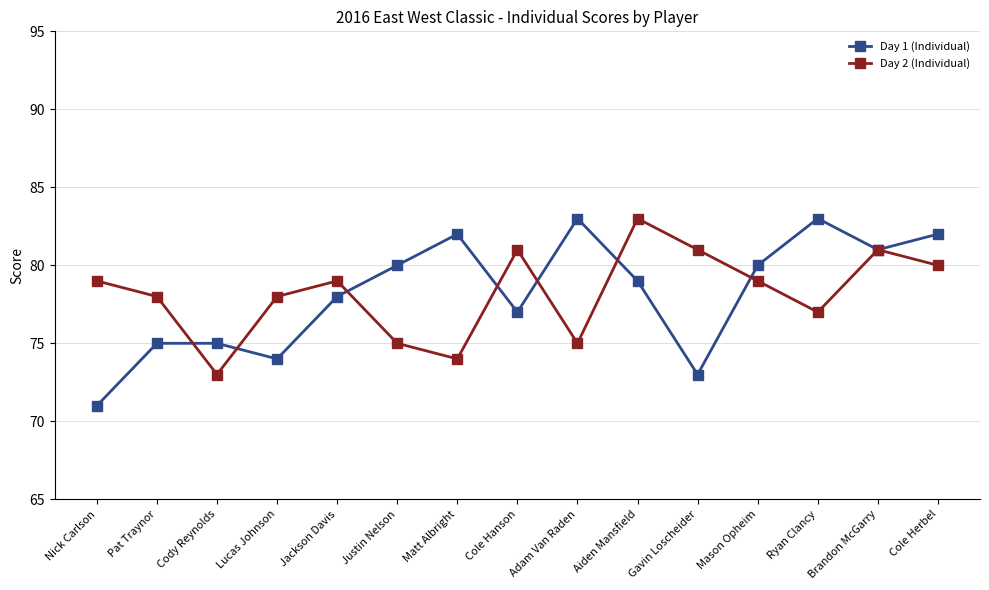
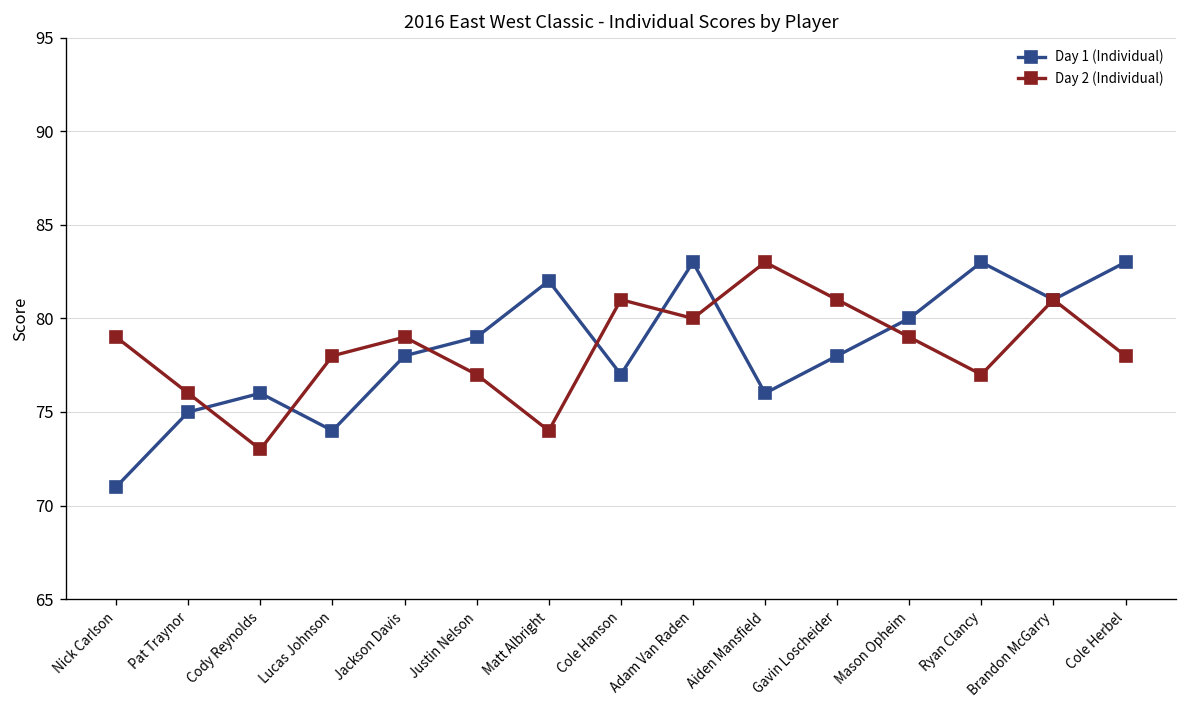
Day 2 (Individual), Pat Traynor: 78 -> 76
Day 1 (Individual), Cody Reynolds: 75 -> 76
Day 1 (Individual), Justin Nelson: 80 -> 79
Day 2 (Individual), Justin Nelson: 75 -> 77
Day 2 (Individual), Adam Van Raden: 75 -> 80
Day 1 (Individual), Aiden Mansfield: 79 -> 76
Day 1 (Individual), Gavin Loscheider: 73 -> 78
Day 1 (Individual), Cole Herbel: 82 -> 83
Day 2 (Individual), Cole Herbel: 80 -> 78
